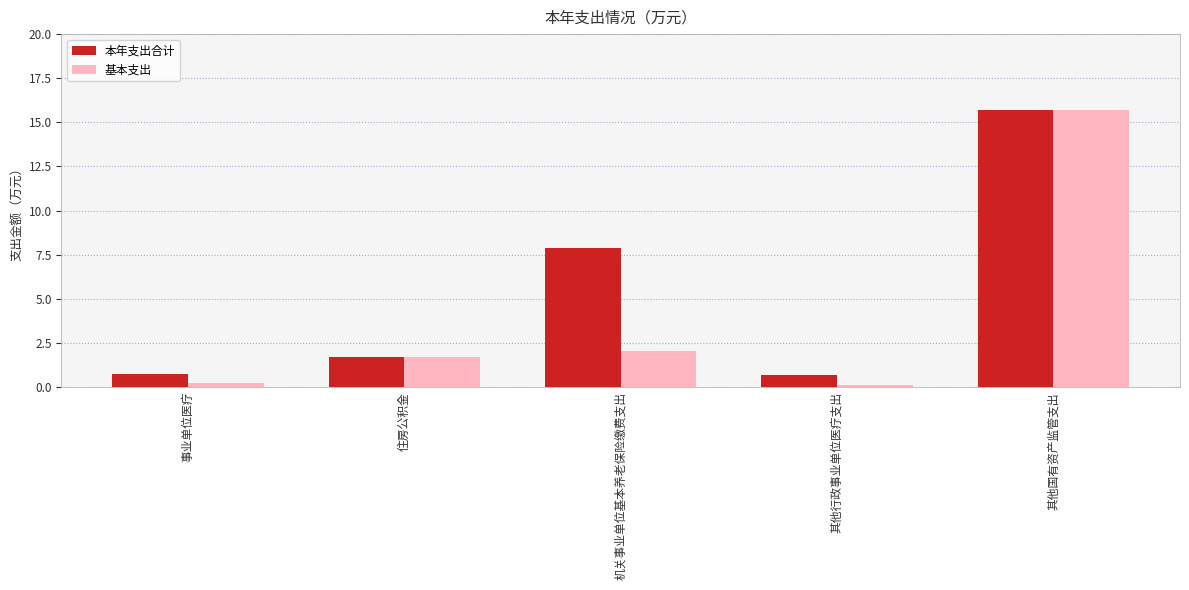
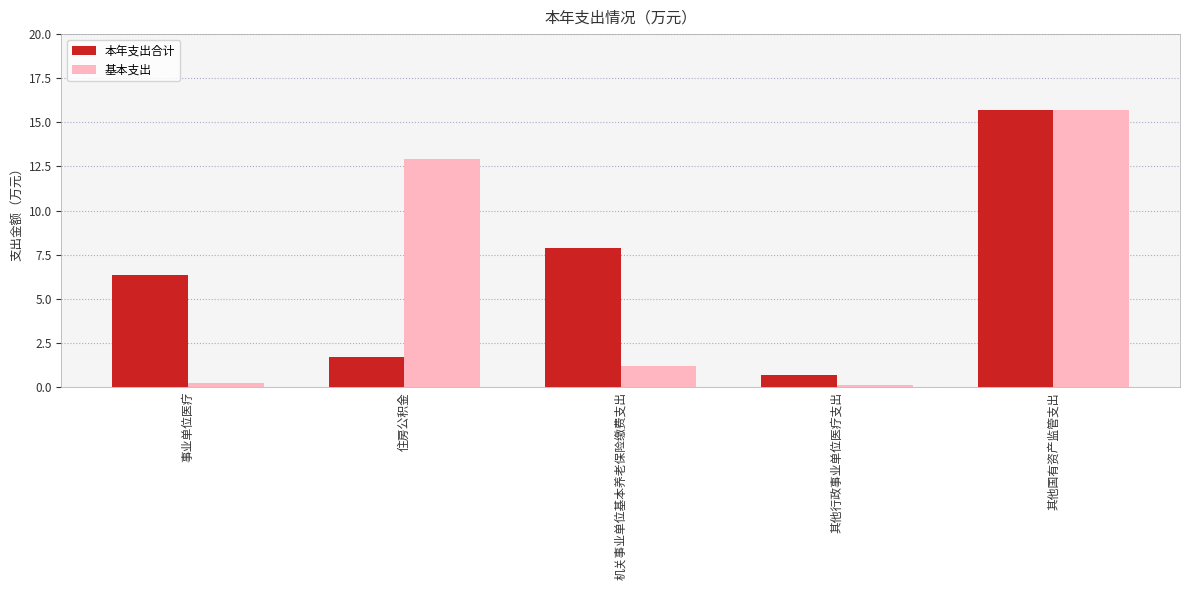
本年支出合计, 事业单位医疗: 0.7 -> 6.4
基本支出, 住房公积金: 1.7 -> 12.9
基本支出, 机关事业单位基本养老保险缴费支出: 2.0 -> 1.2
